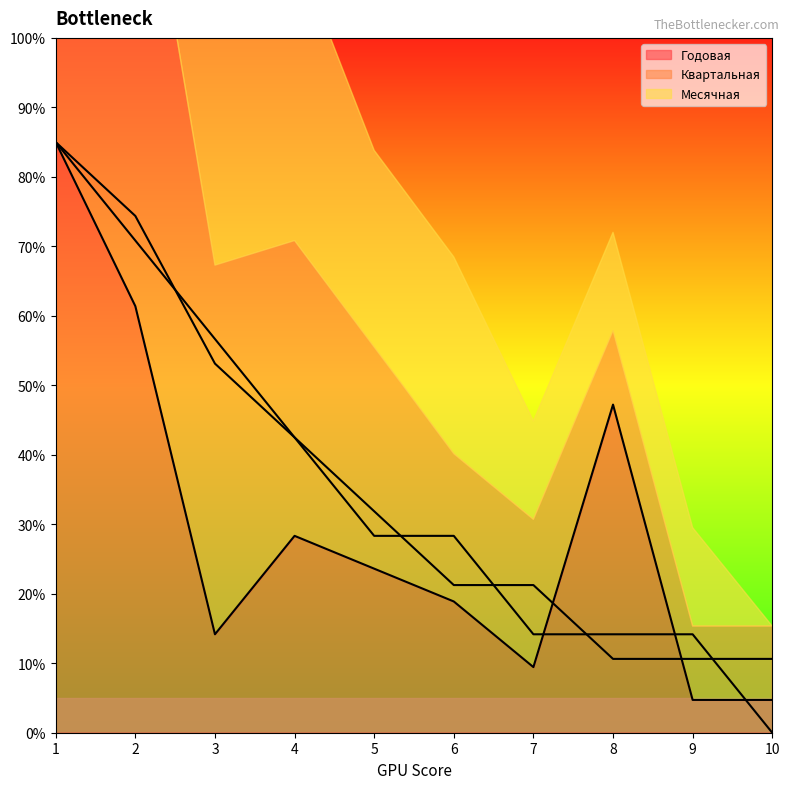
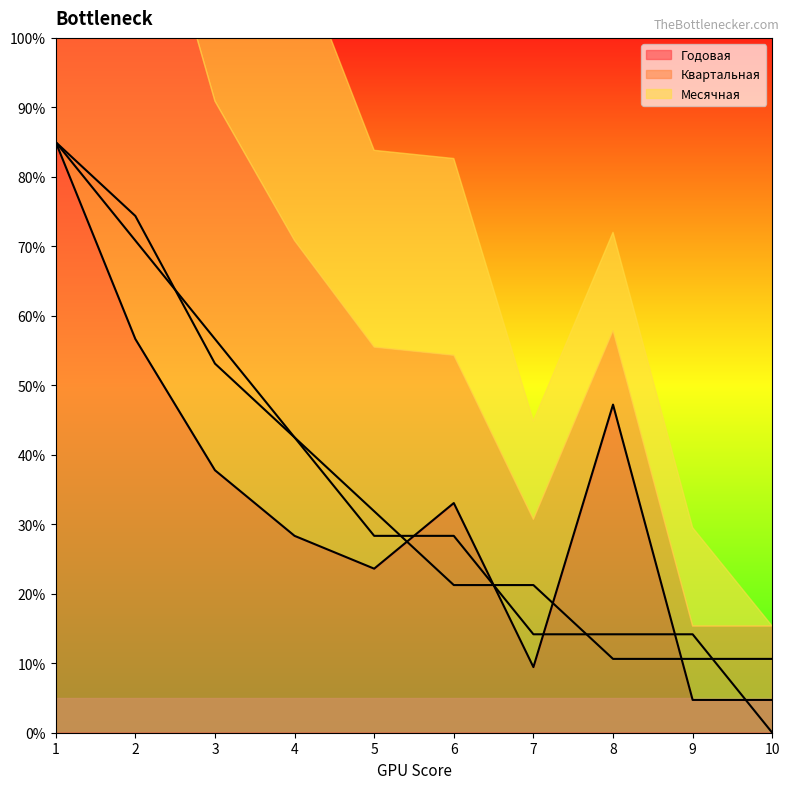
Годовая, 2: 61% -> 57%
Годовая, 3: 14% -> 38%
Годовая, 6: 19% -> 33%
